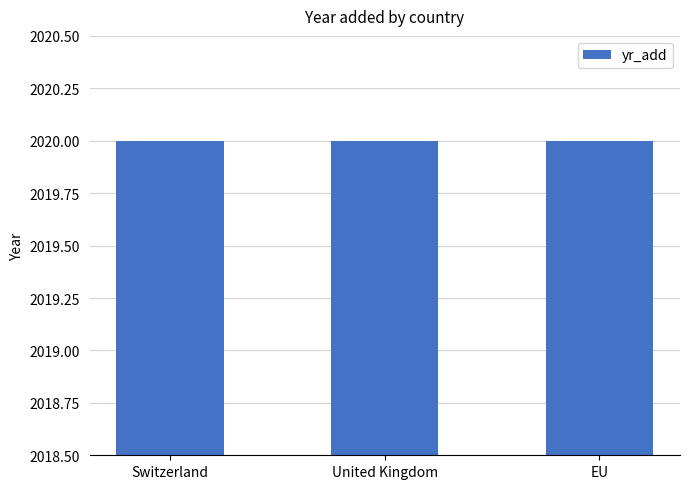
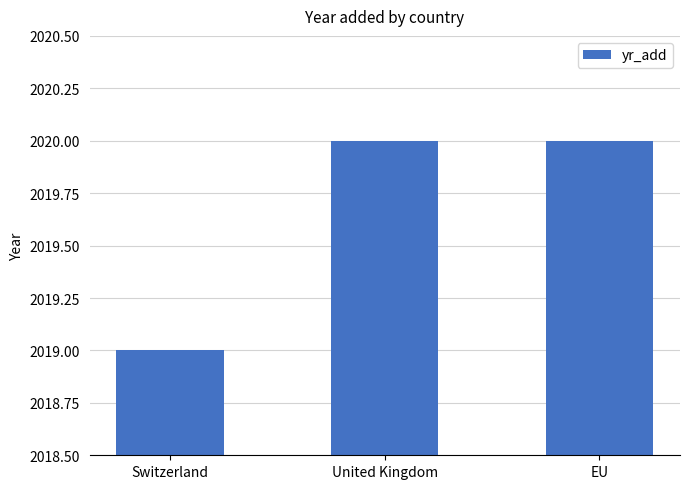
Switzerland: 2020 -> 2019
